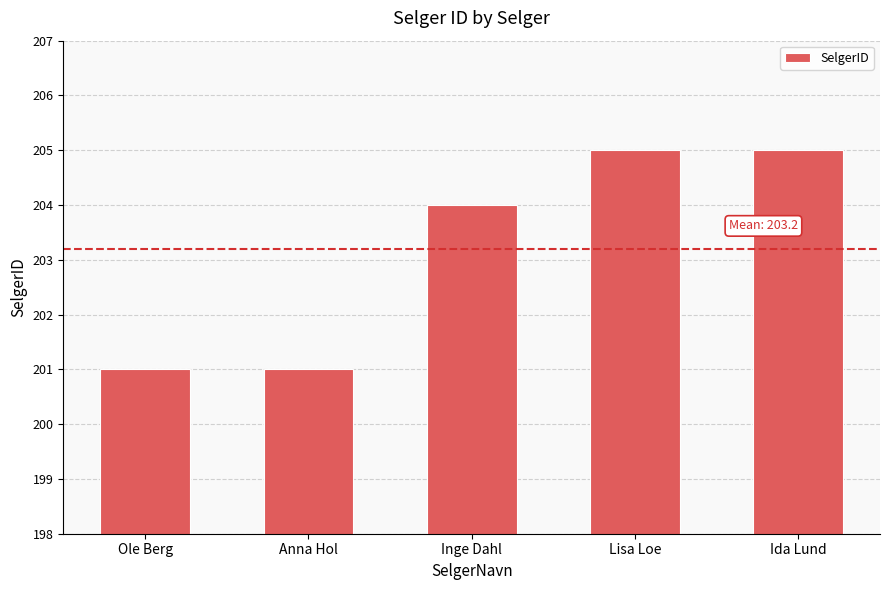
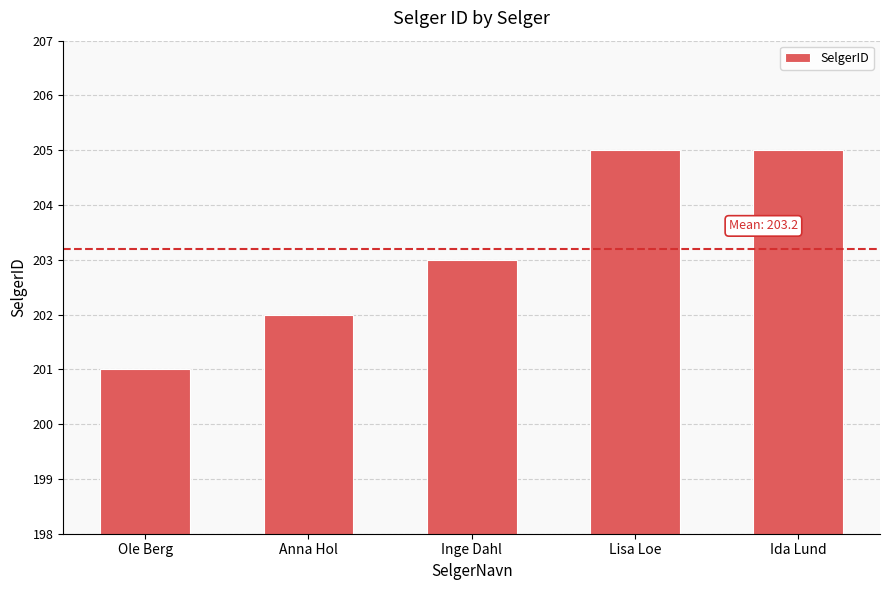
Anna Hol: 201 -> 202
Inge Dahl: 204 -> 203
